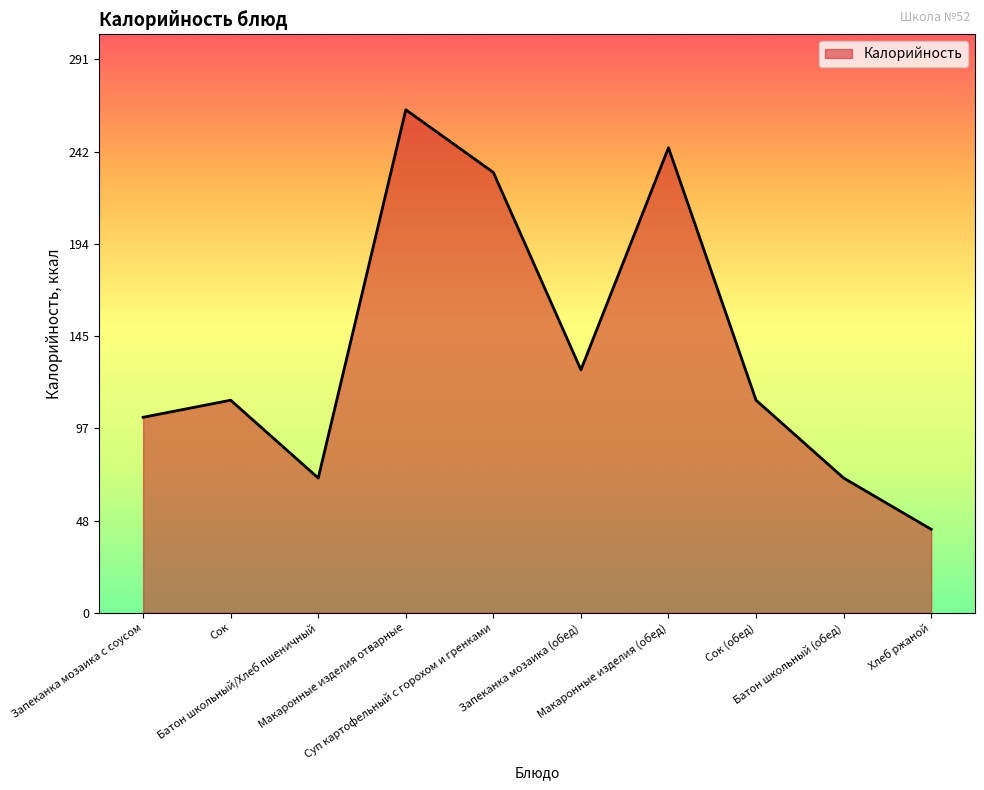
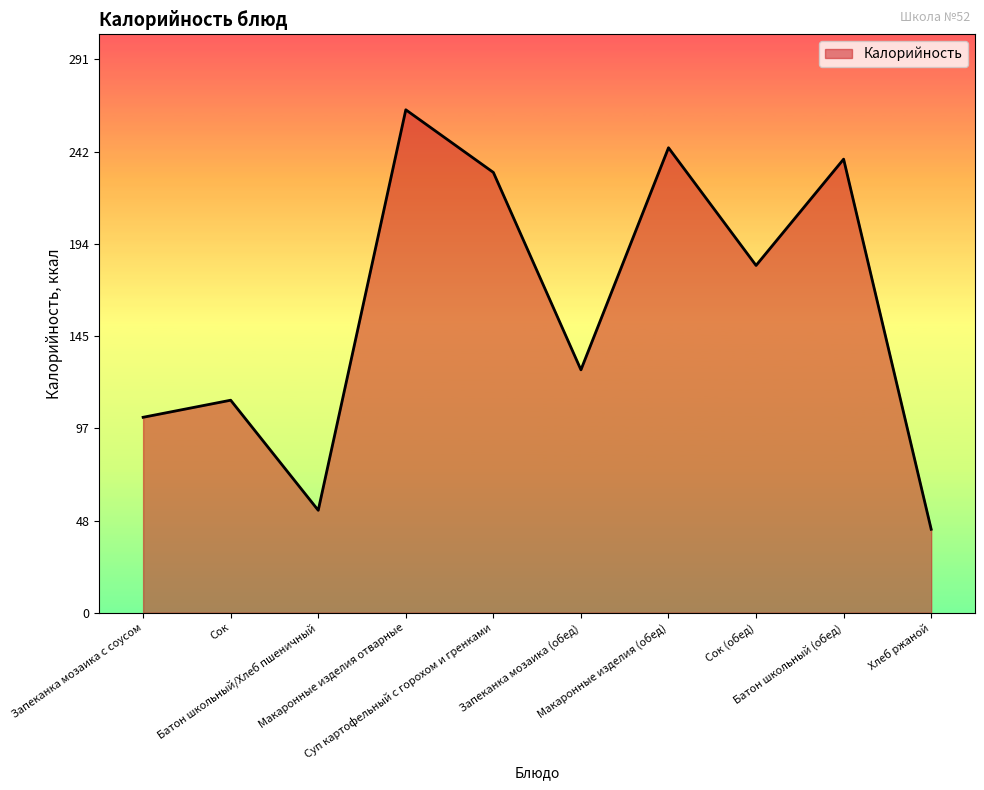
Батон школьный/Хлеб пшеничный: 71 -> 54
Сок (обед): 112 -> 183
Батон школьный (обед): 71 -> 239
